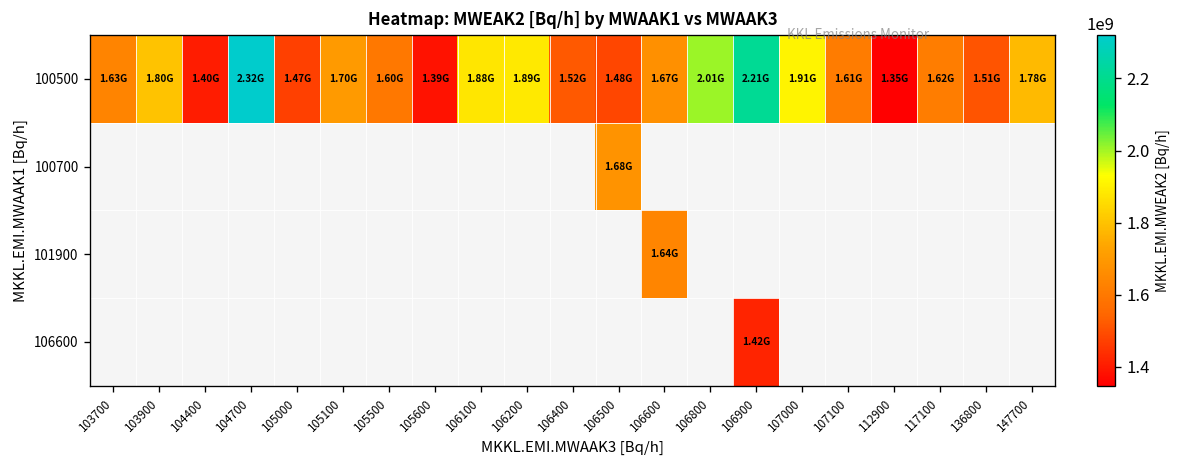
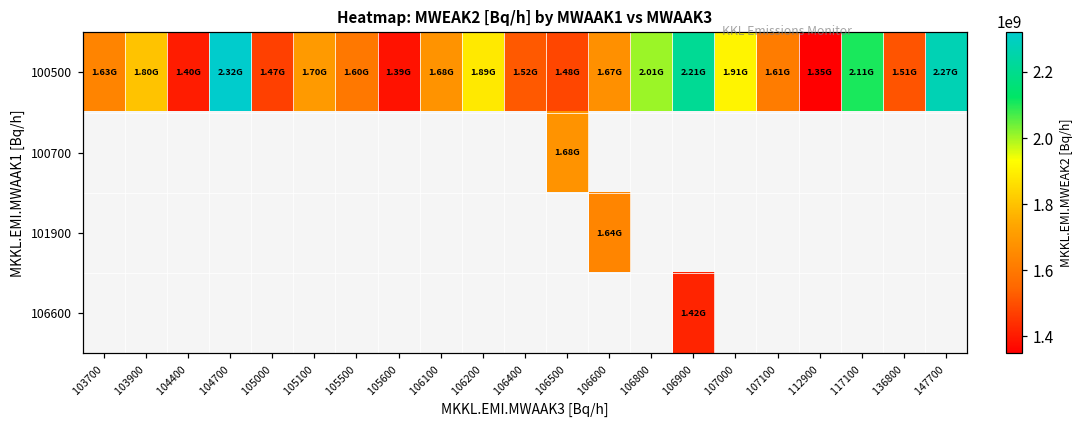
100500, 106100: 1.88G -> 1.68G
100500, 117100: 1.62G -> 2.11G
100500, 147700: 1.78G -> 2.27G
